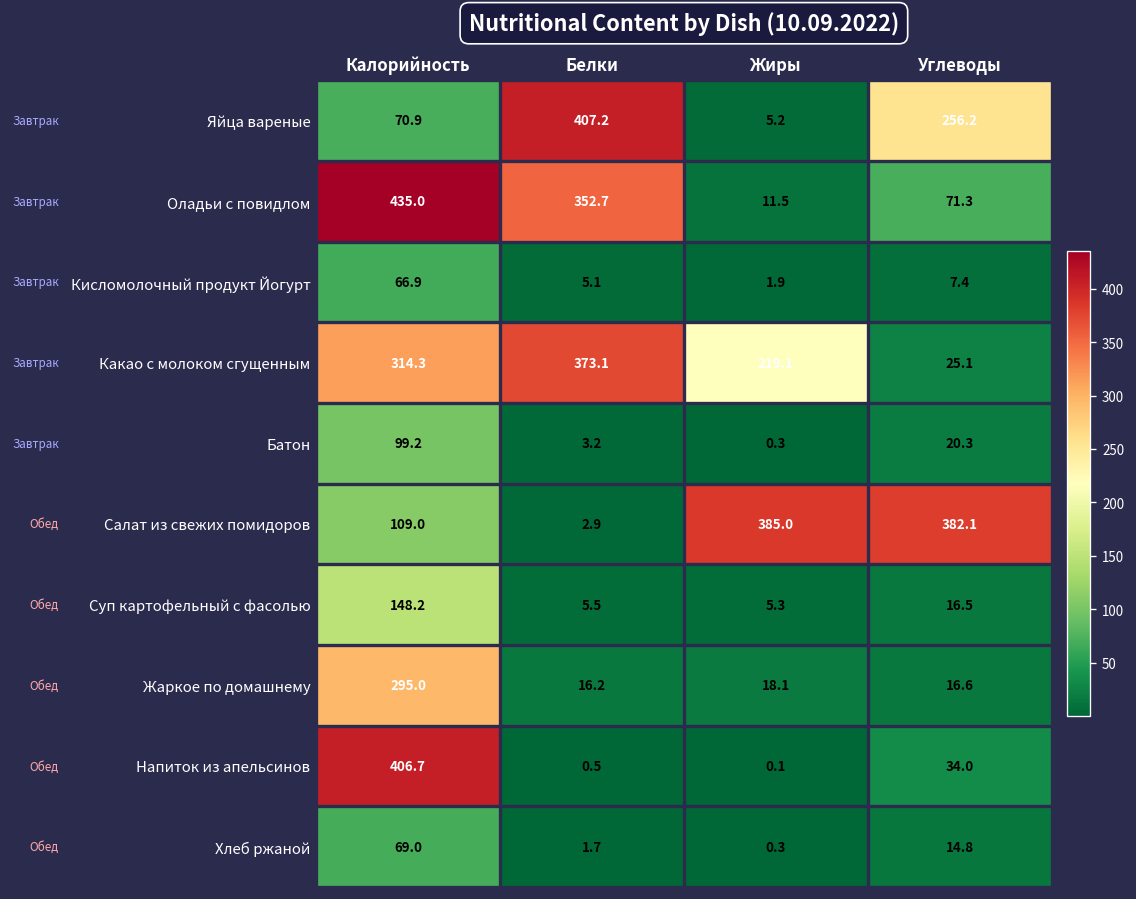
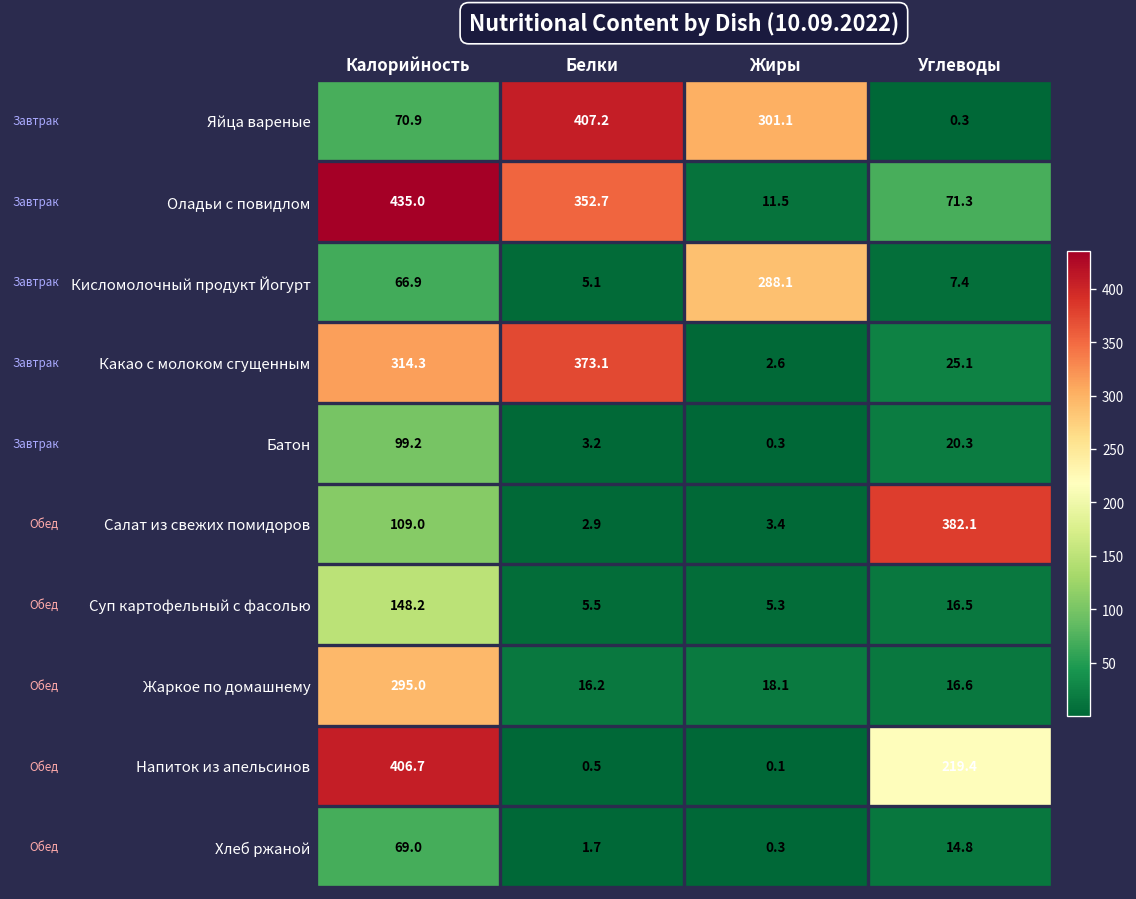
Яйца вареные, Жиры: 5.2 -> 301.1
Яйца вареные, Углеводы: 256.2 -> 0.3
Кисломолочный продукт Йогурт, Жиры: 1.9 -> 288.1
Какао с молоком сгущенным, Жиры: 219.1 -> 2.6
Салат из свежих помидоров, Жиры: 385.0 -> 3.4
Напиток из апельсинов, Углеводы: 34.0 -> 219.4
